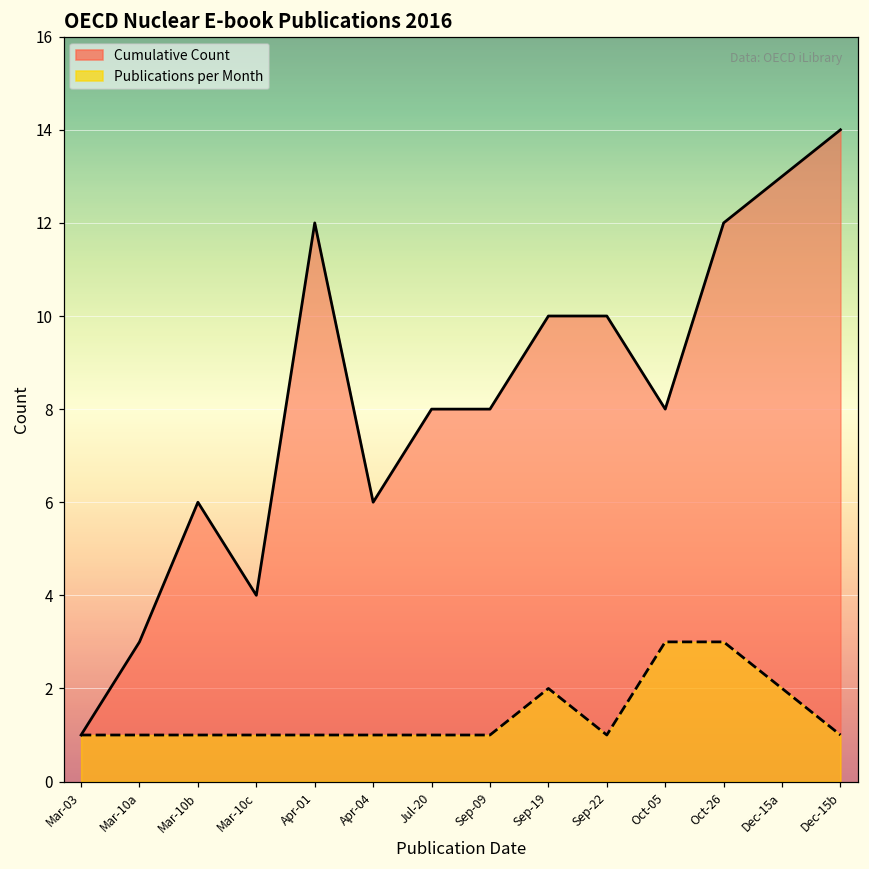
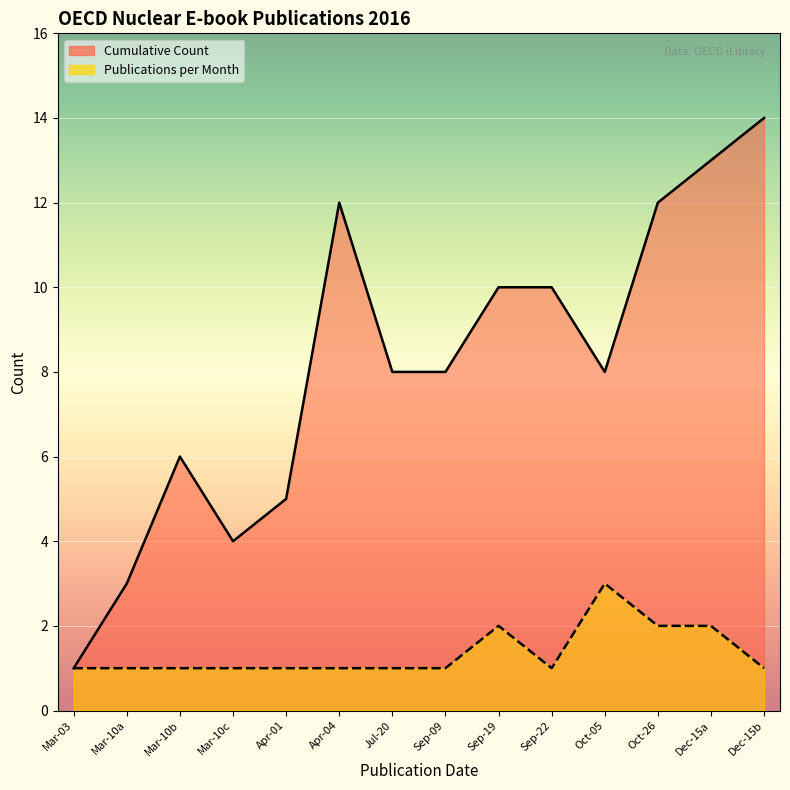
Cumulative Count, Apr-01: 12 -> 5
Cumulative Count, Apr-04: 6 -> 12
Publications per Month, Oct-26: 3 -> 2
